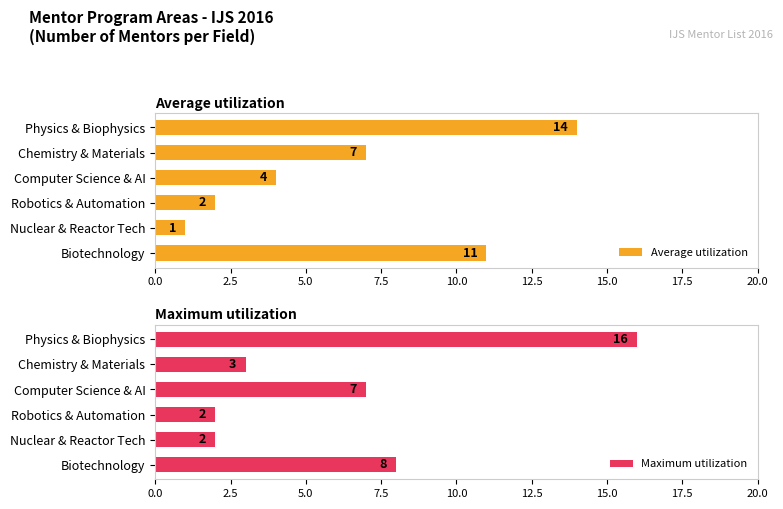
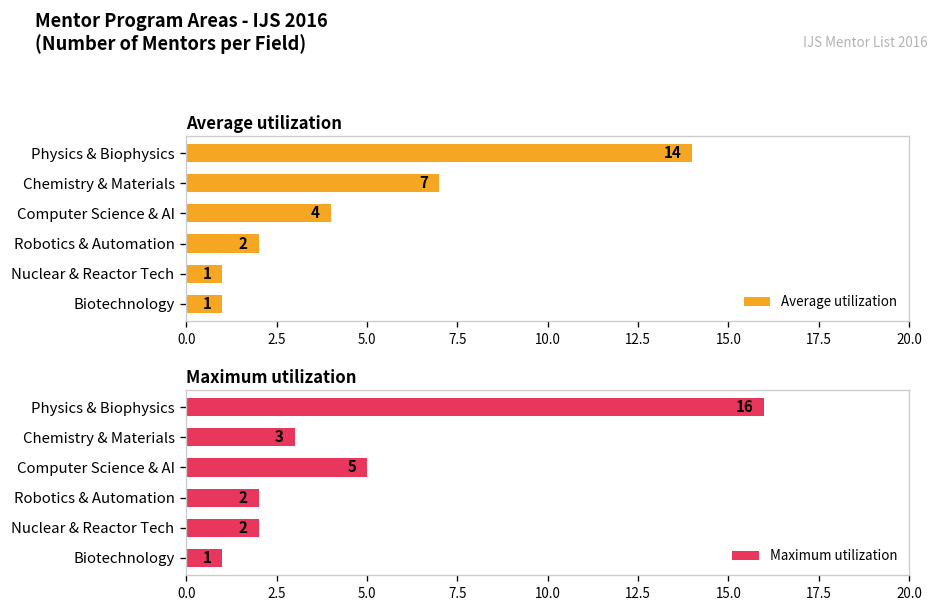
Average utilization, Biotechnology: 11 -> 1
Maximum utilization, Computer Science & AI: 7 -> 5
Maximum utilization, Biotechnology: 8 -> 1
